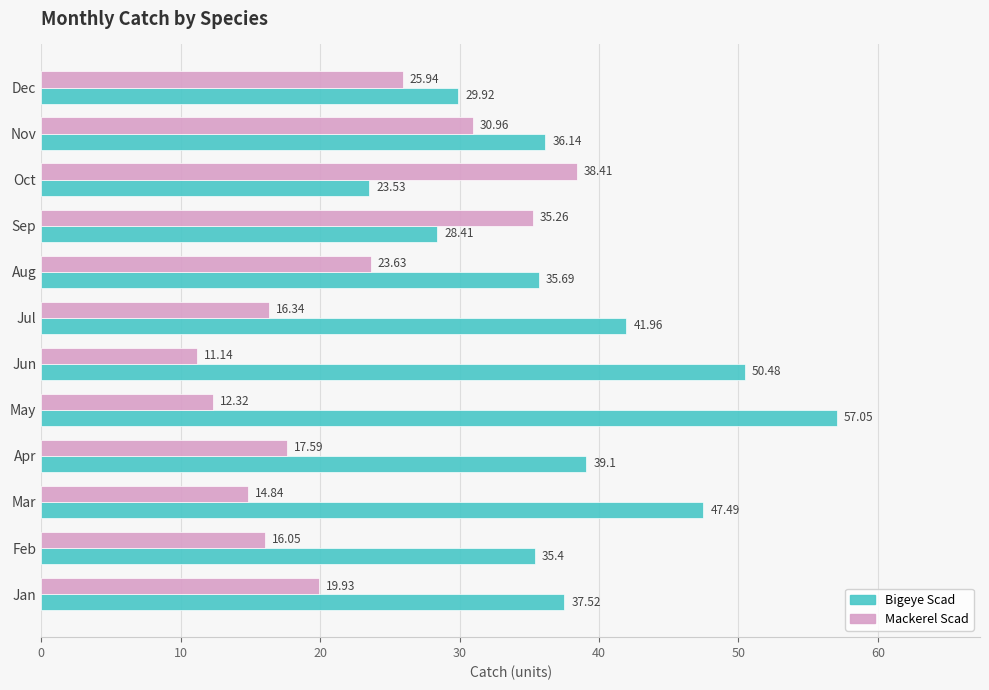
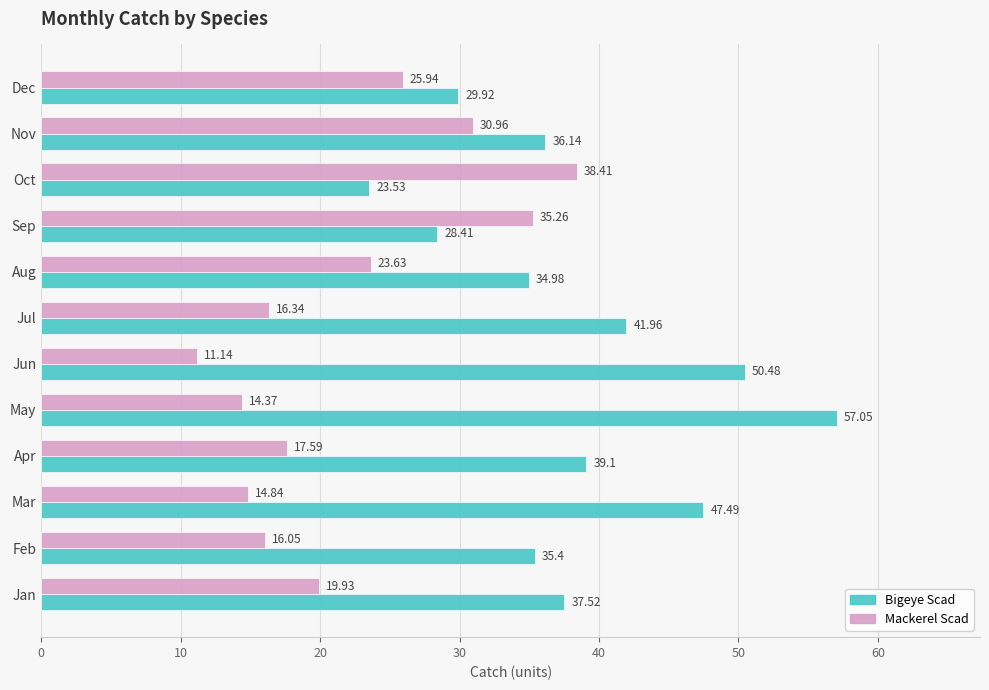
Bigeye Scad, Aug: 35.69 -> 34.98
Mackerel Scad, May: 12.32 -> 14.37
